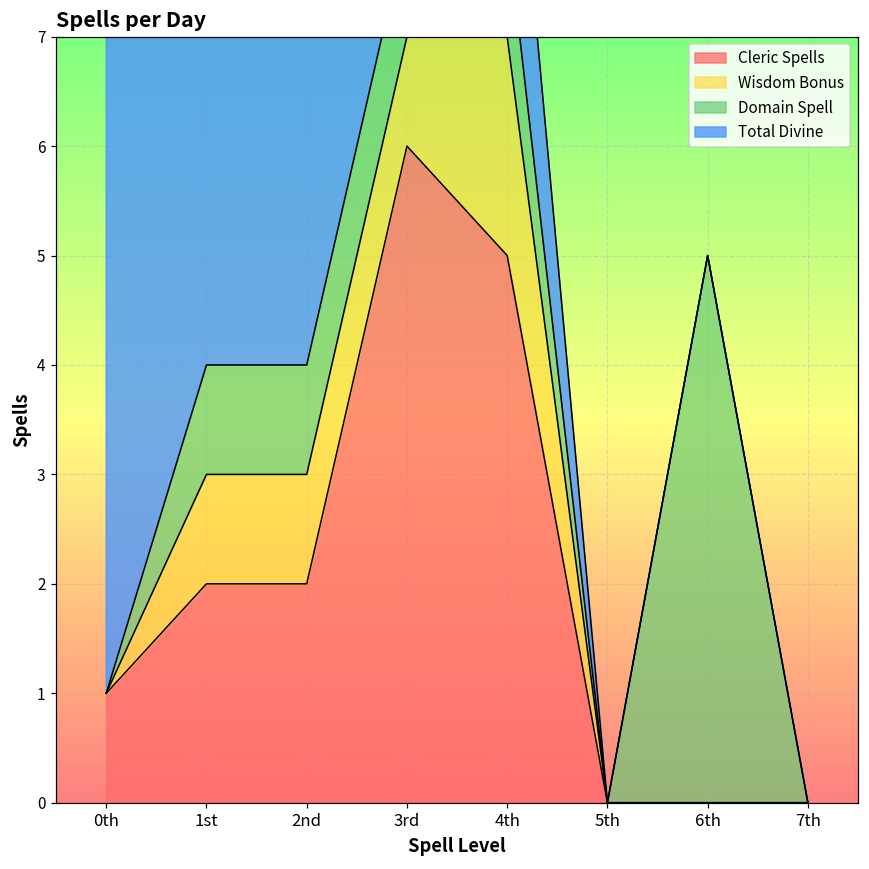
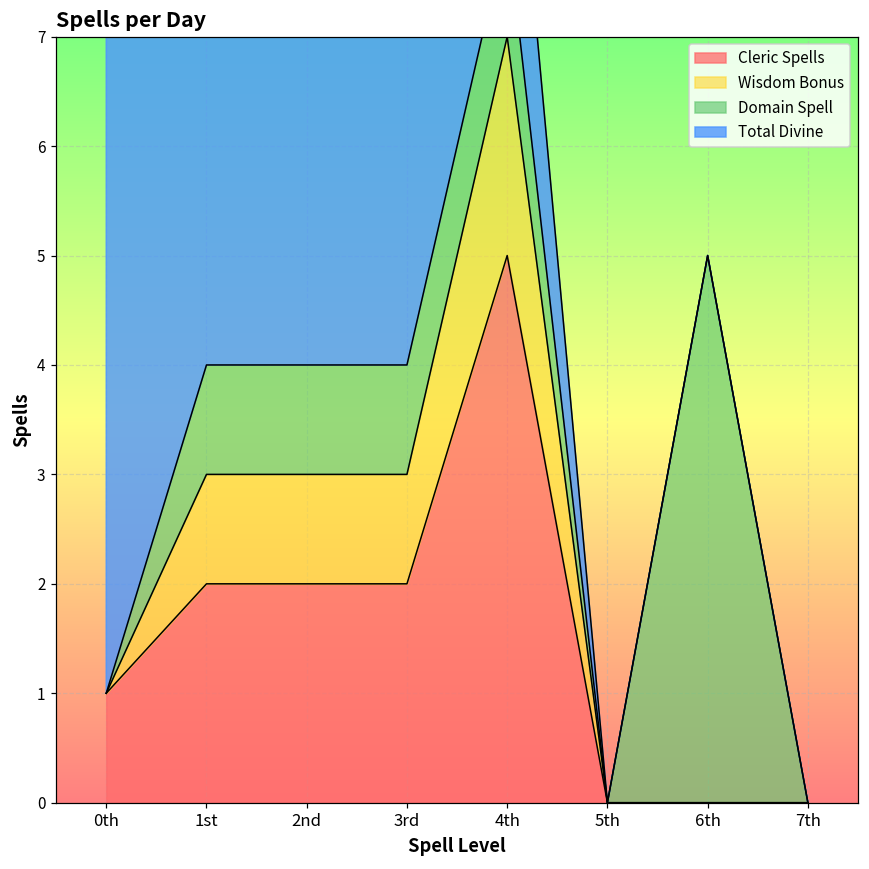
Cleric Spells, 3rd: 6 -> 2
